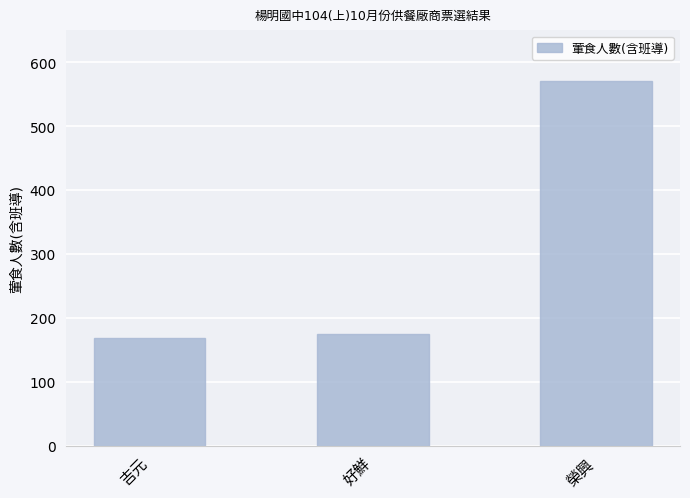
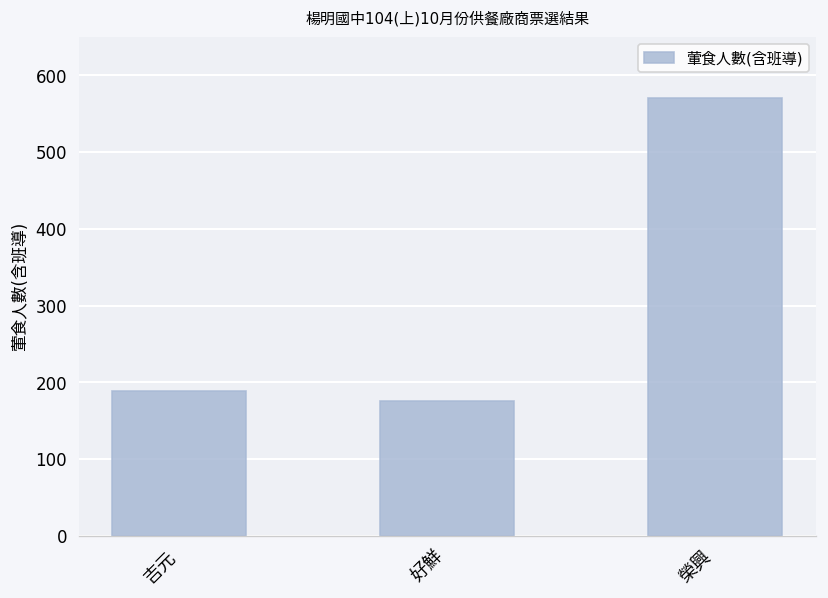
吉元: 170 -> 190
